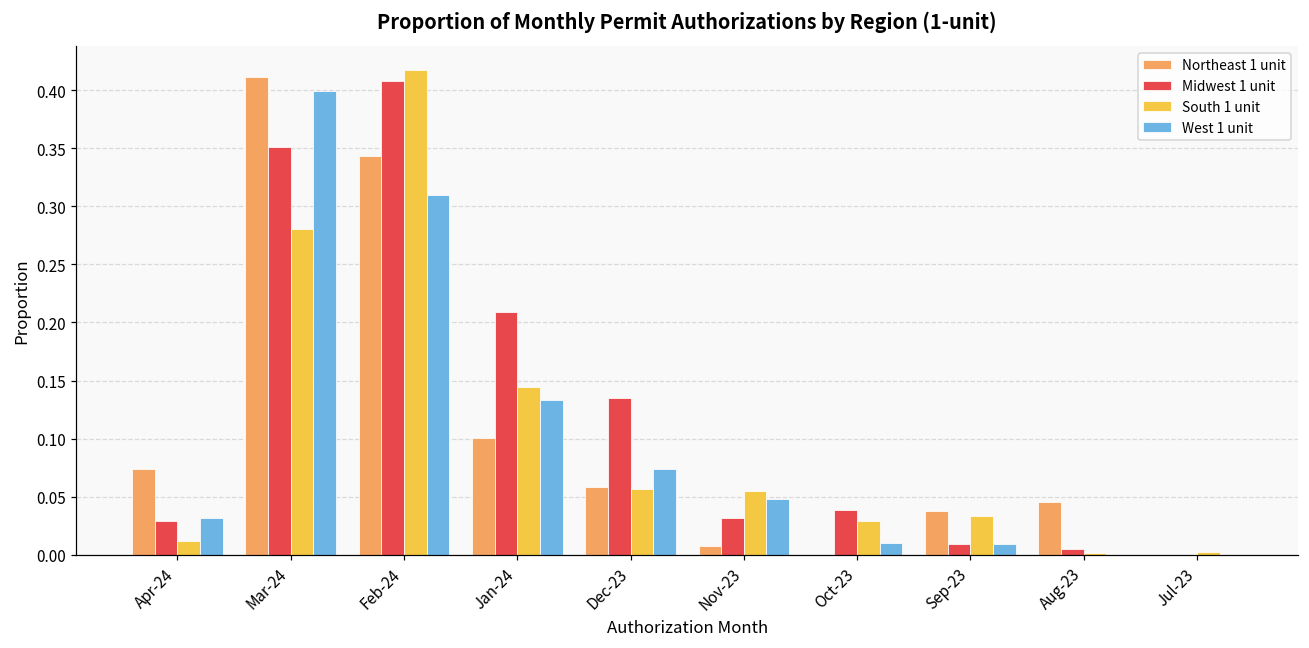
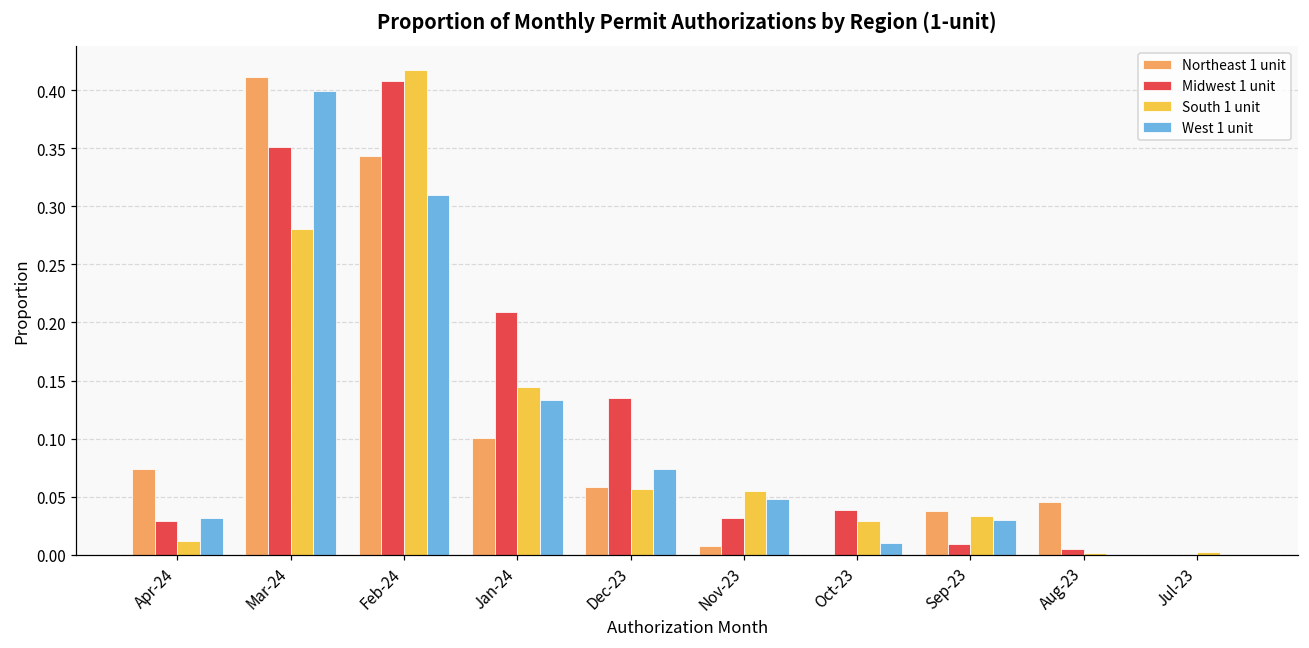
West 1 unit, Sep-23: 0.009 -> 0.030
